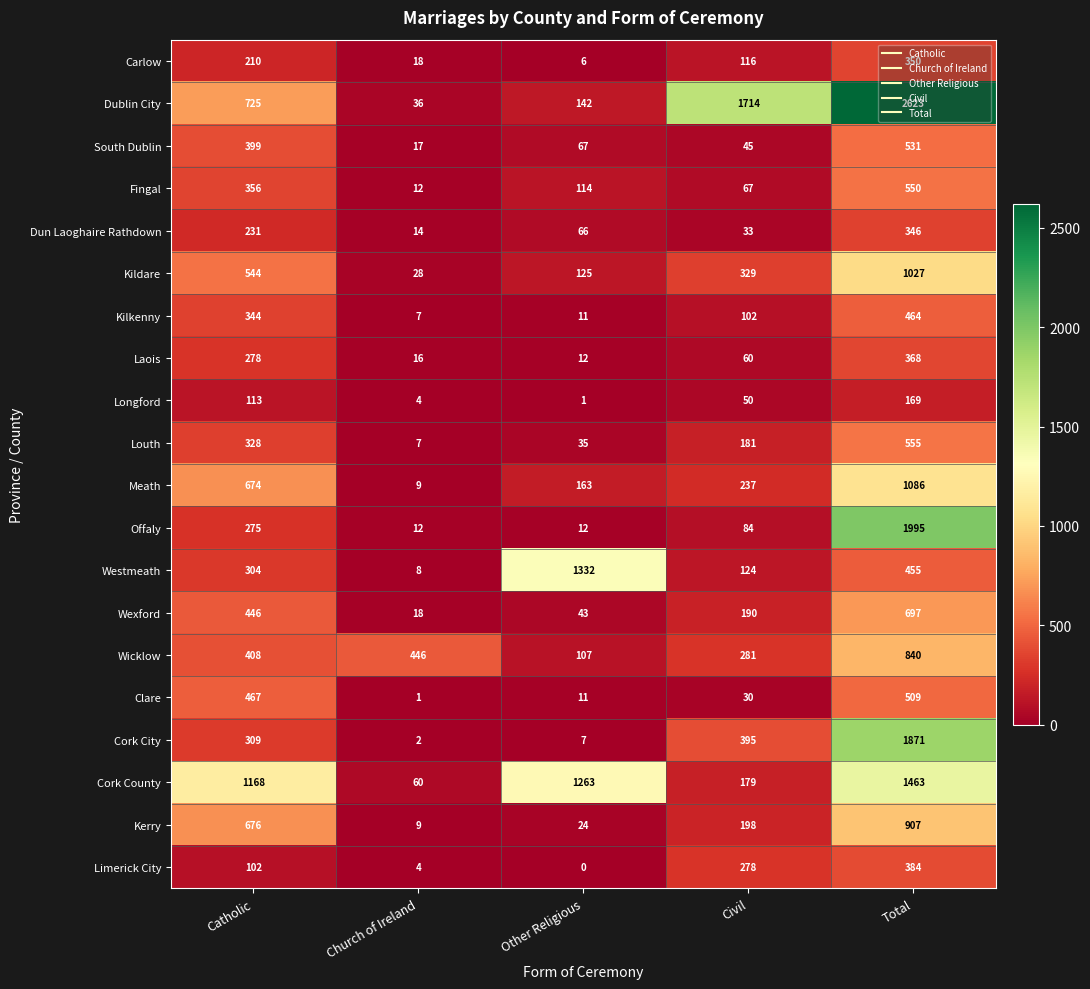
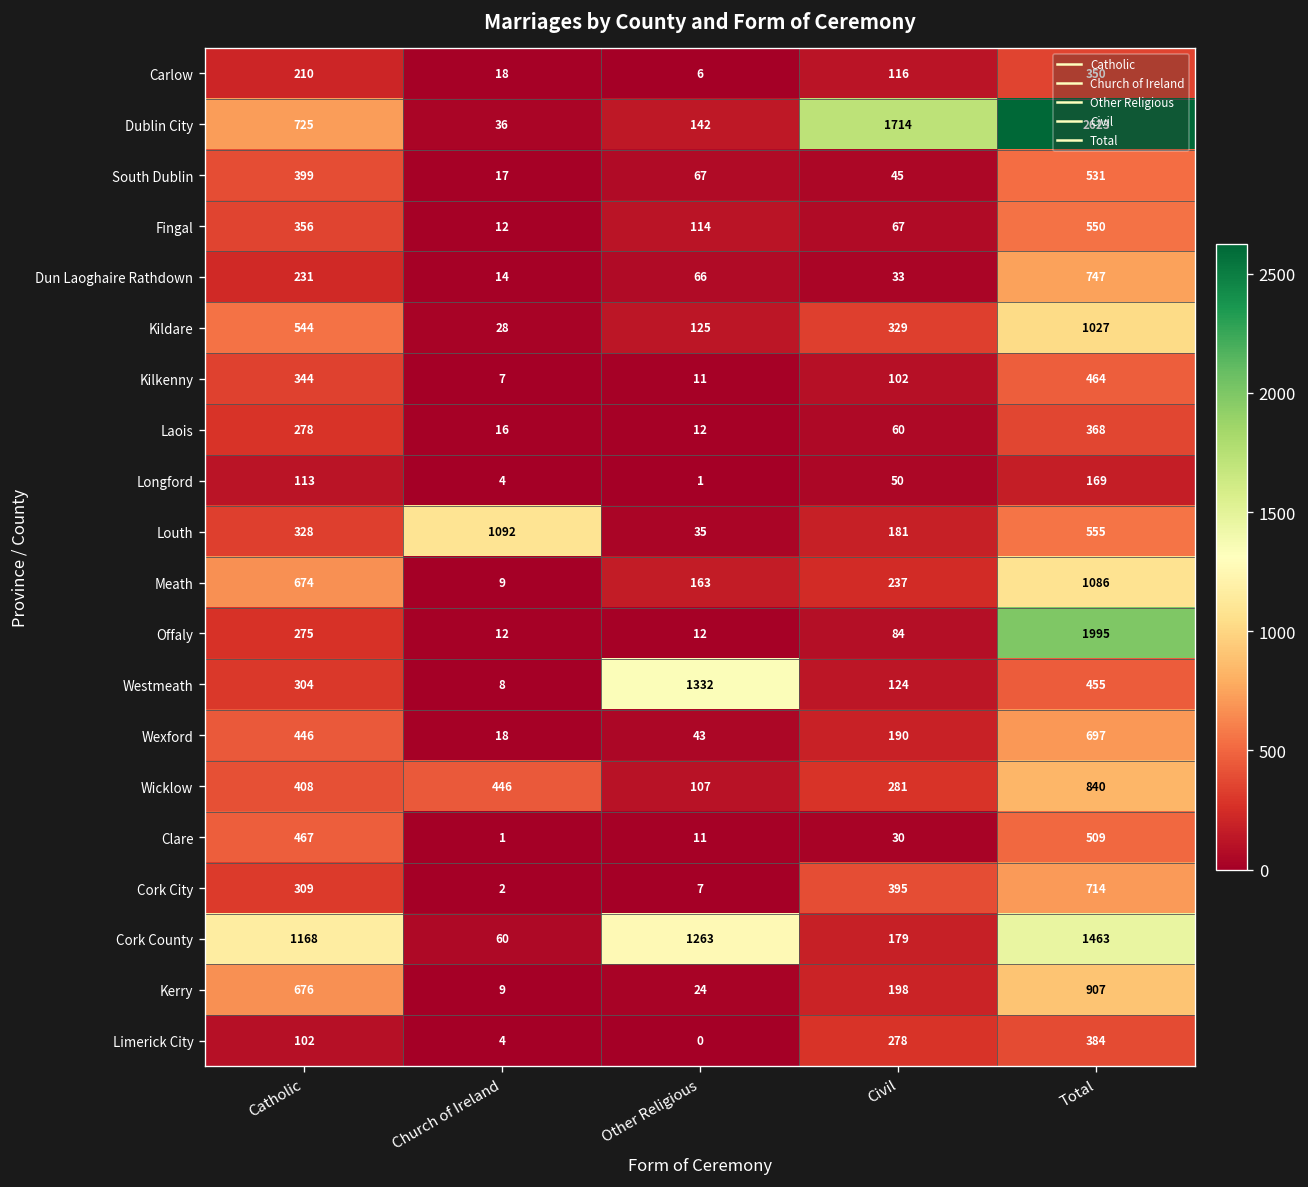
Dun Laoghaire Rathdown, Total: 346 -> 747
Louth, Church of Ireland: 7 -> 1092
Cork City, Total: 1871 -> 714
